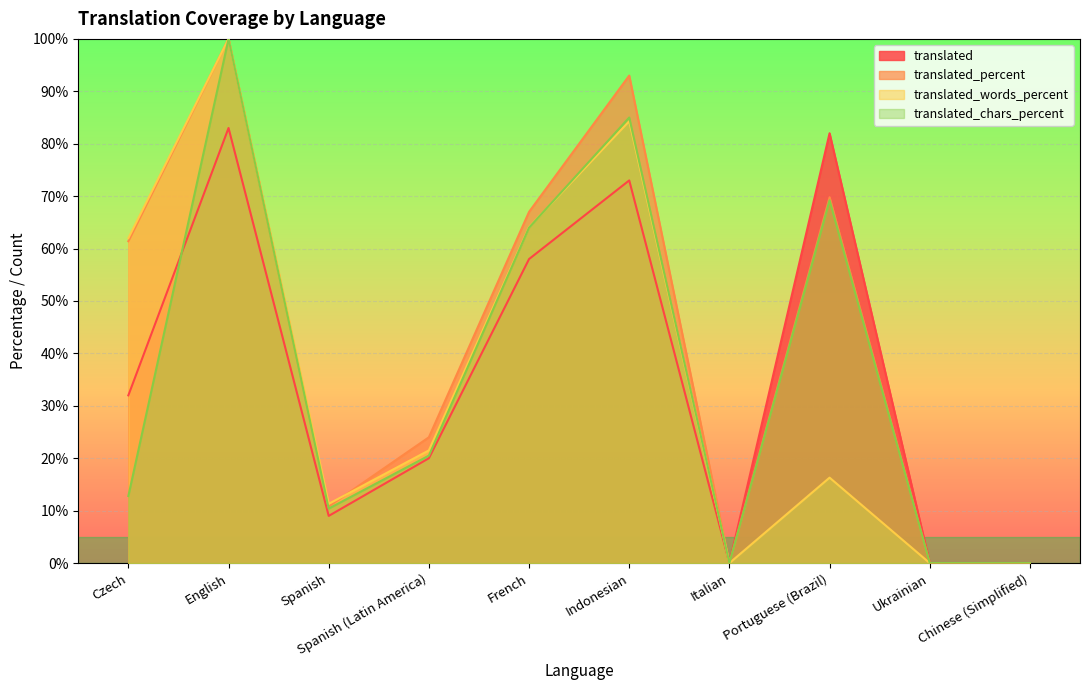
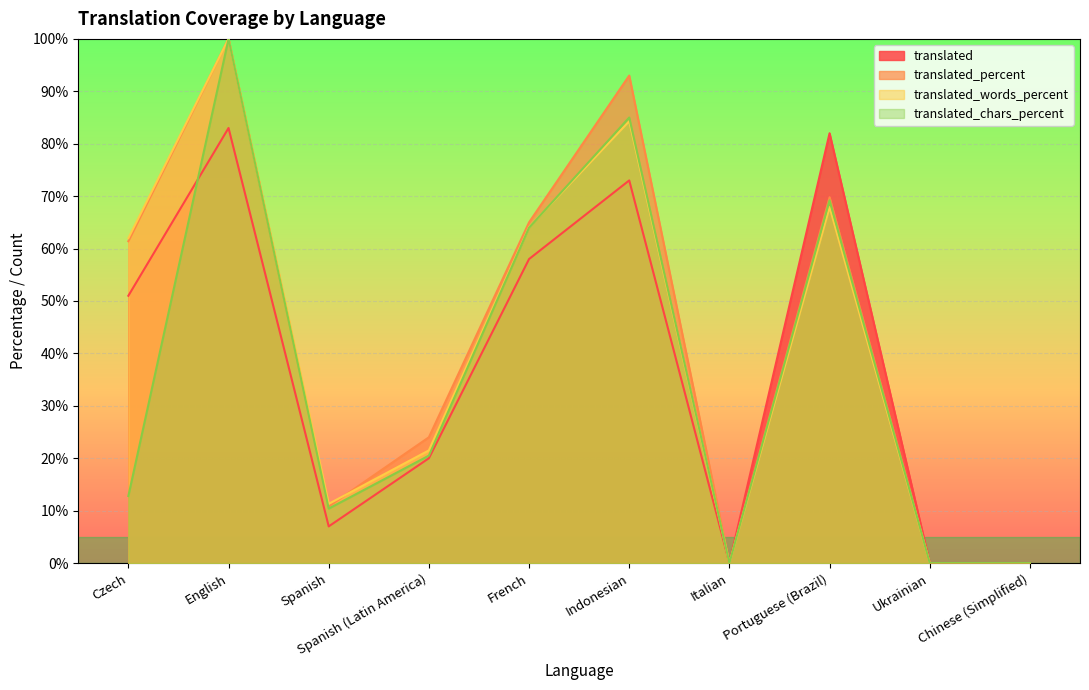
translated, Czech: 32% -> 51%
translated, Spanish: 9% -> 7%
translated_percent, French: 67% -> 65%
translated_words_percent, Portuguese (Brazil): 16% -> 68%
